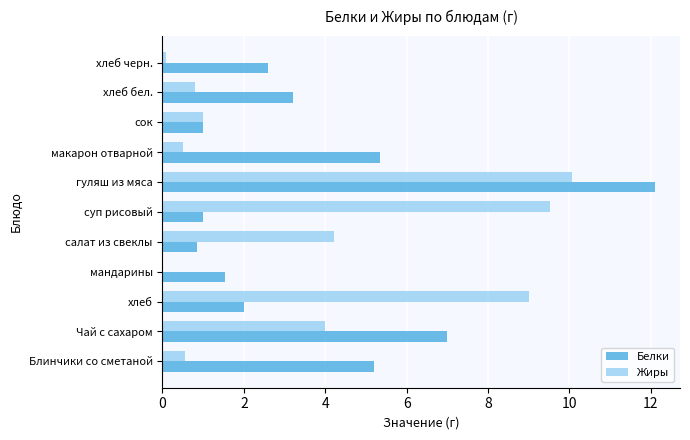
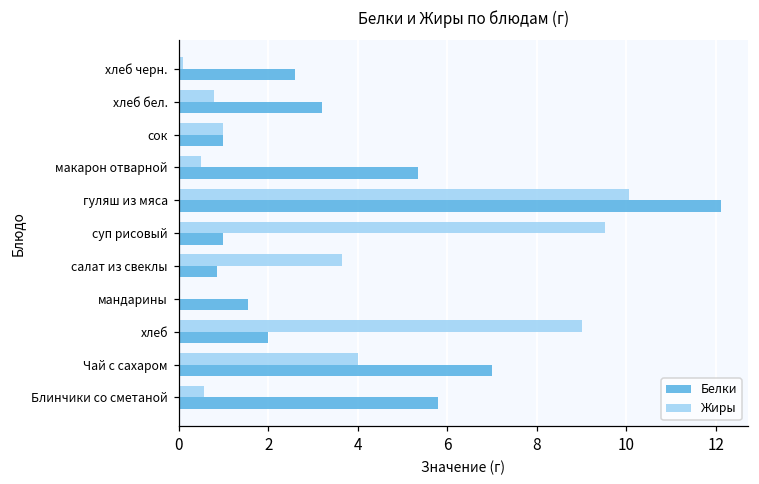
Жиры, салат из свеклы: 4.2 -> 3.7
Белки, Блинчики со сметаной: 5.2 -> 5.8
